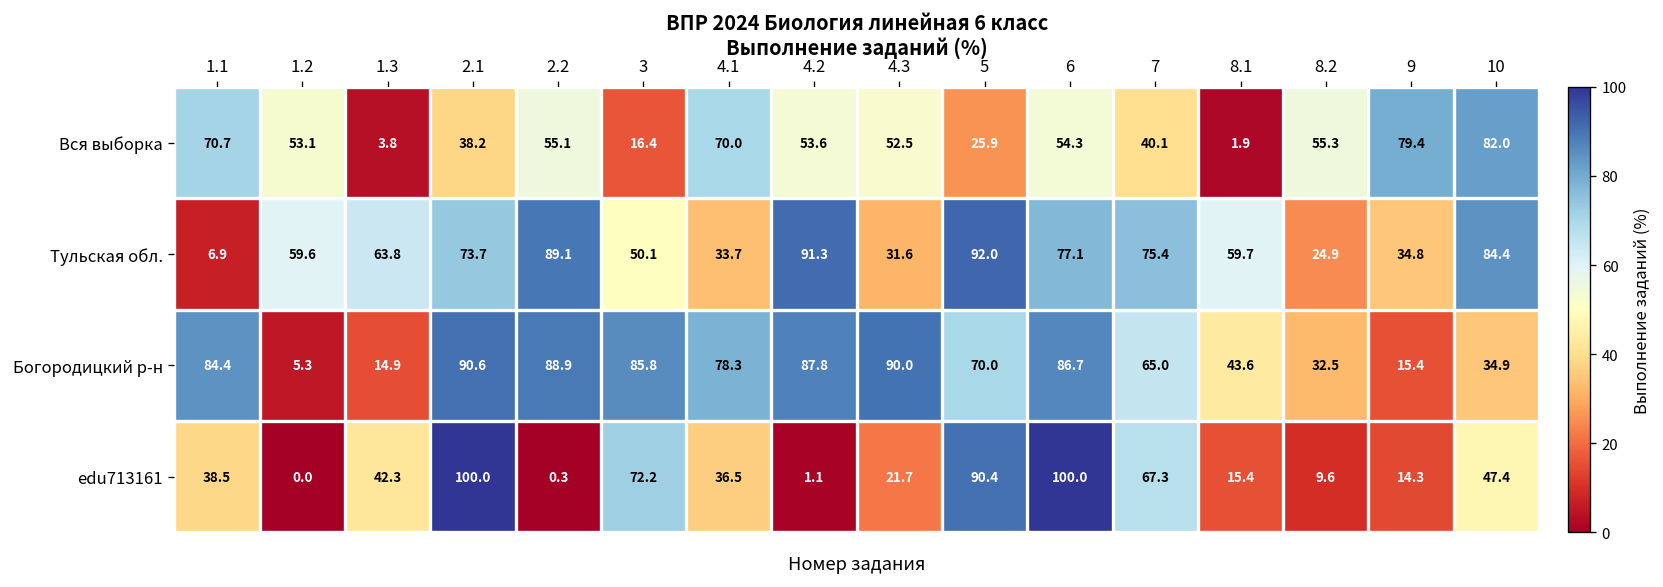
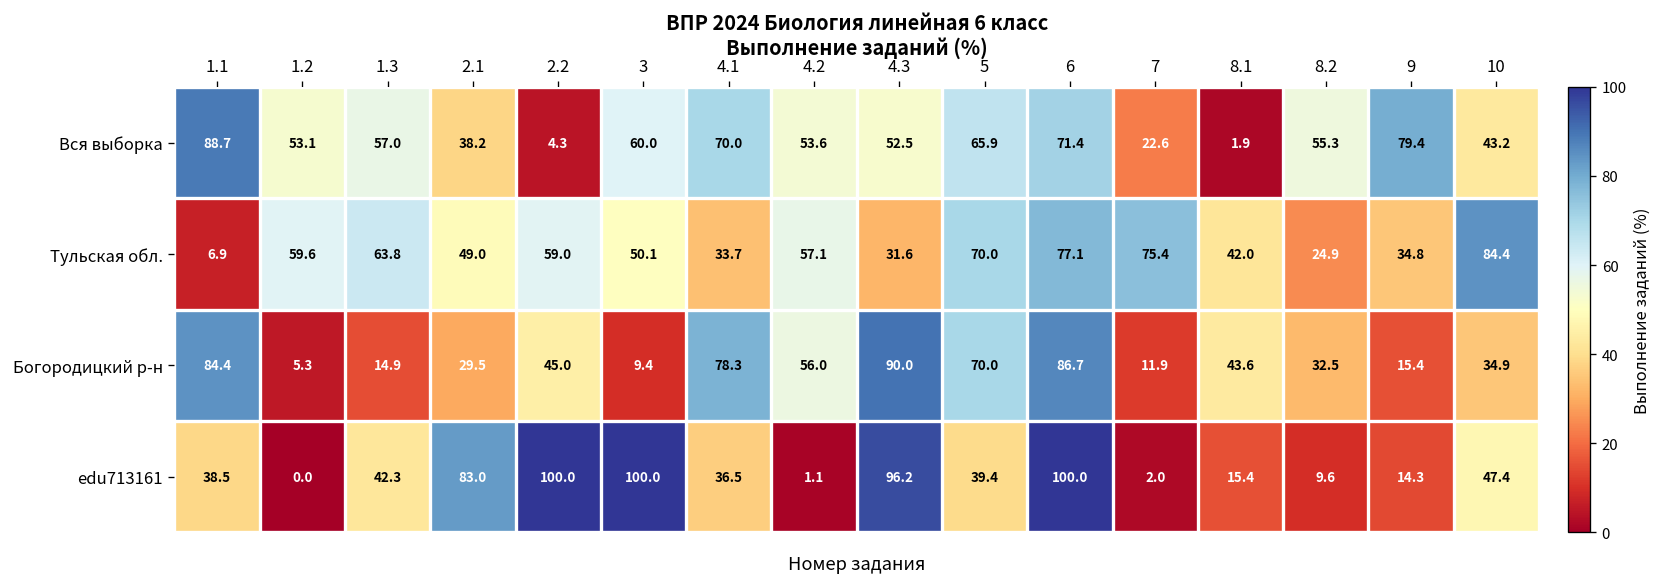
Вся выборка, 1.1: 70.7 -> 88.7
Вся выборка, 1.3: 3.8 -> 57.0
Вся выборка, 2.2: 55.1 -> 4.3
Вся выборка, 3: 16.4 -> 60.0
Вся выборка, 5: 25.9 -> 65.9
Вся выборка, 6: 54.3 -> 71.4
Вся выборка, 7: 40.1 -> 22.6
Вся выборка, 10: 82.0 -> 43.2
Тульская обл., 2.1: 73.7 -> 49.0
Тульская обл., 2.2: 89.1 -> 59.0
Тульская обл., 4.2: 91.3 -> 57.1
Тульская обл., 5: 92.0 -> 70.0
Тульская обл., 8.1: 59.7 -> 42.0
Богородицкий р-н, 2.1: 90.6 -> 29.5
Богородицкий р-н, 2.2: 88.9 -> 45.0
Богородицкий р-н, 3: 85.8 -> 9.4
Богородицкий р-н, 4.2: 87.8 -> 56.0
Богородицкий р-н, 7: 65.0 -> 11.9
edu713161, 2.1: 100.0 -> 83.0
edu713161, 2.2: 0.3 -> 100.0
edu713161, 3: 72.2 -> 100.0
edu713161, 4.3: 21.7 -> 96.2
edu713161, 5: 90.4 -> 39.4
edu713161, 7: 67.3 -> 2.0
